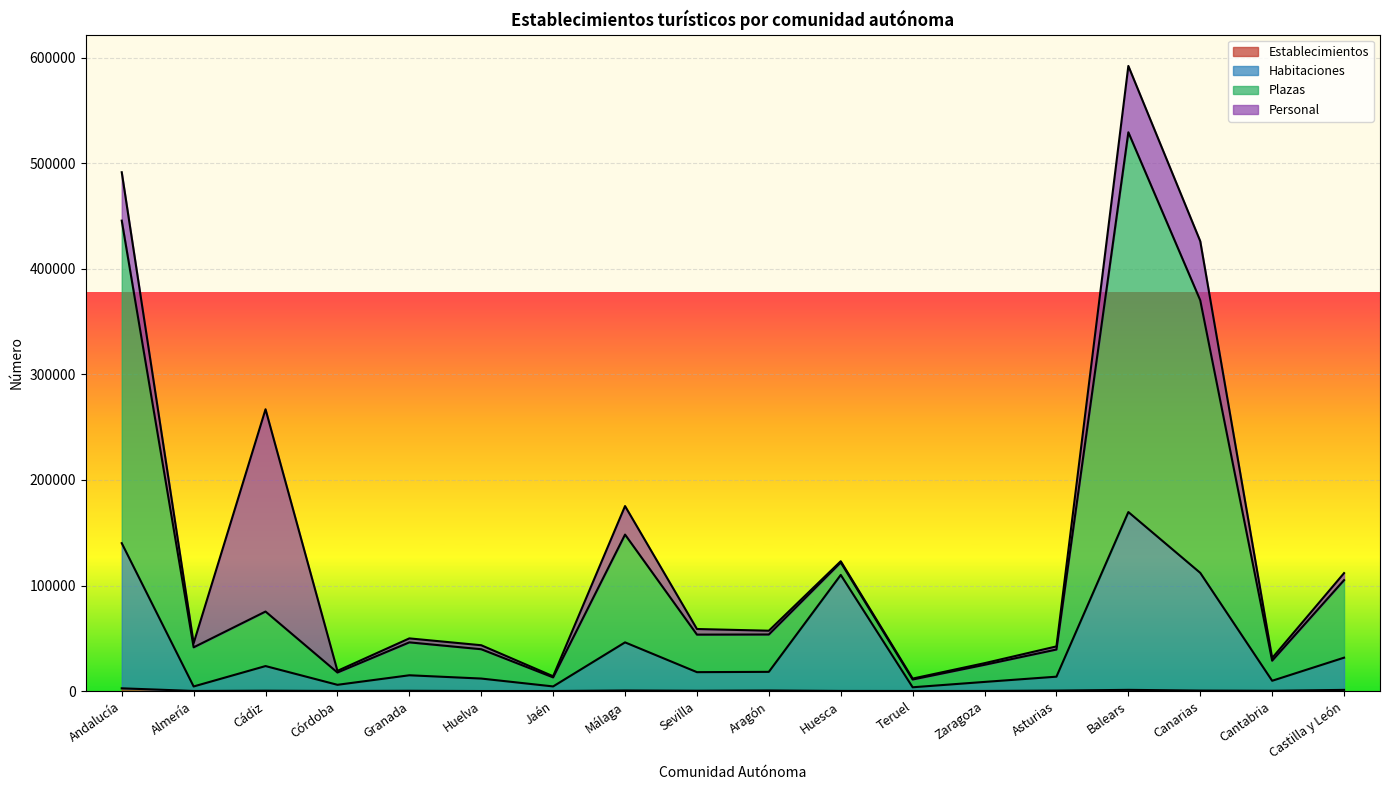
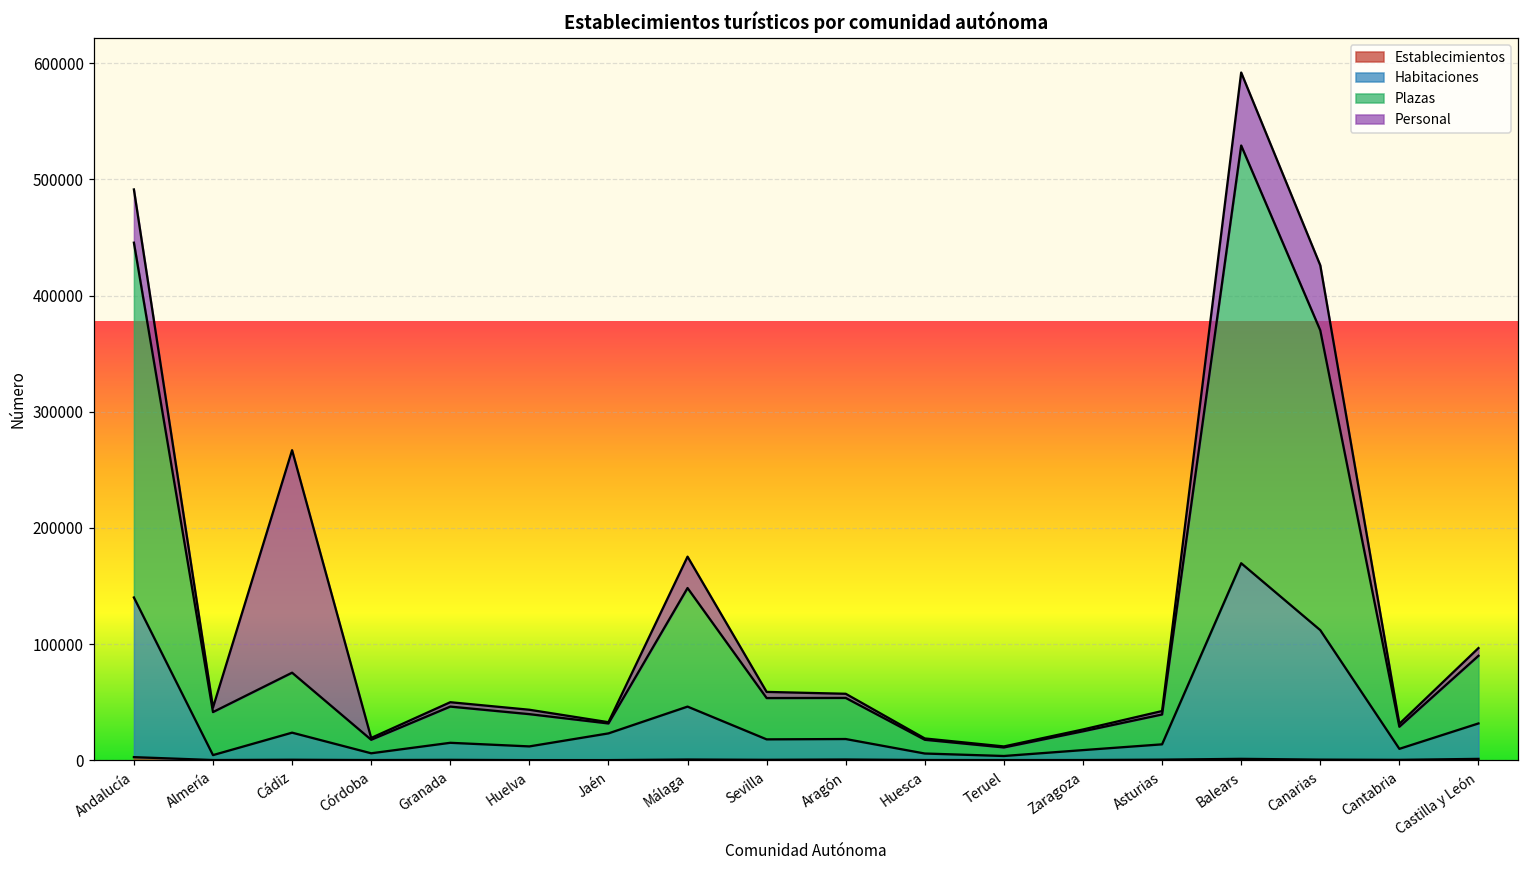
Habitaciones, Jaén: 4000 -> 23000
Habitaciones, Huesca: 110000 -> 6000
Plazas, Castilla y León: 73000 -> 58000
